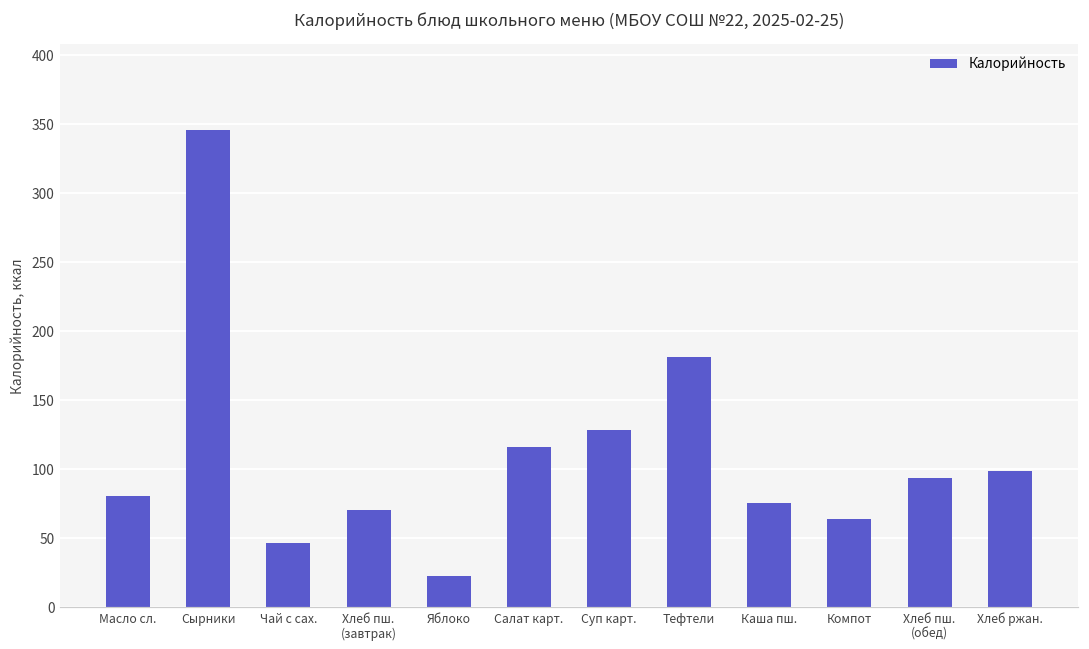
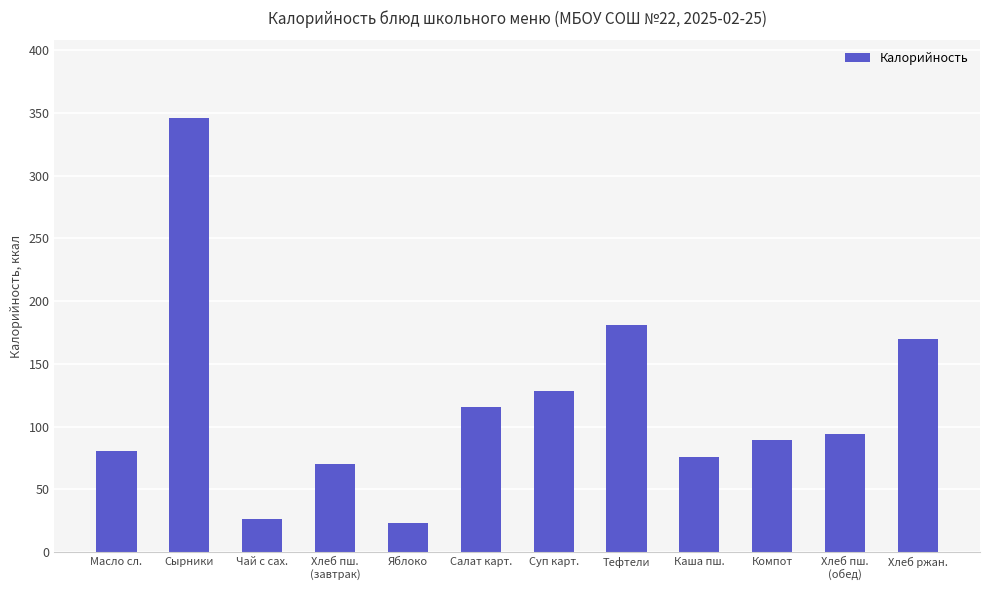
Чай с сах.: 46 -> 26
Компот: 64 -> 90
Хлеб ржан.: 99 -> 170
